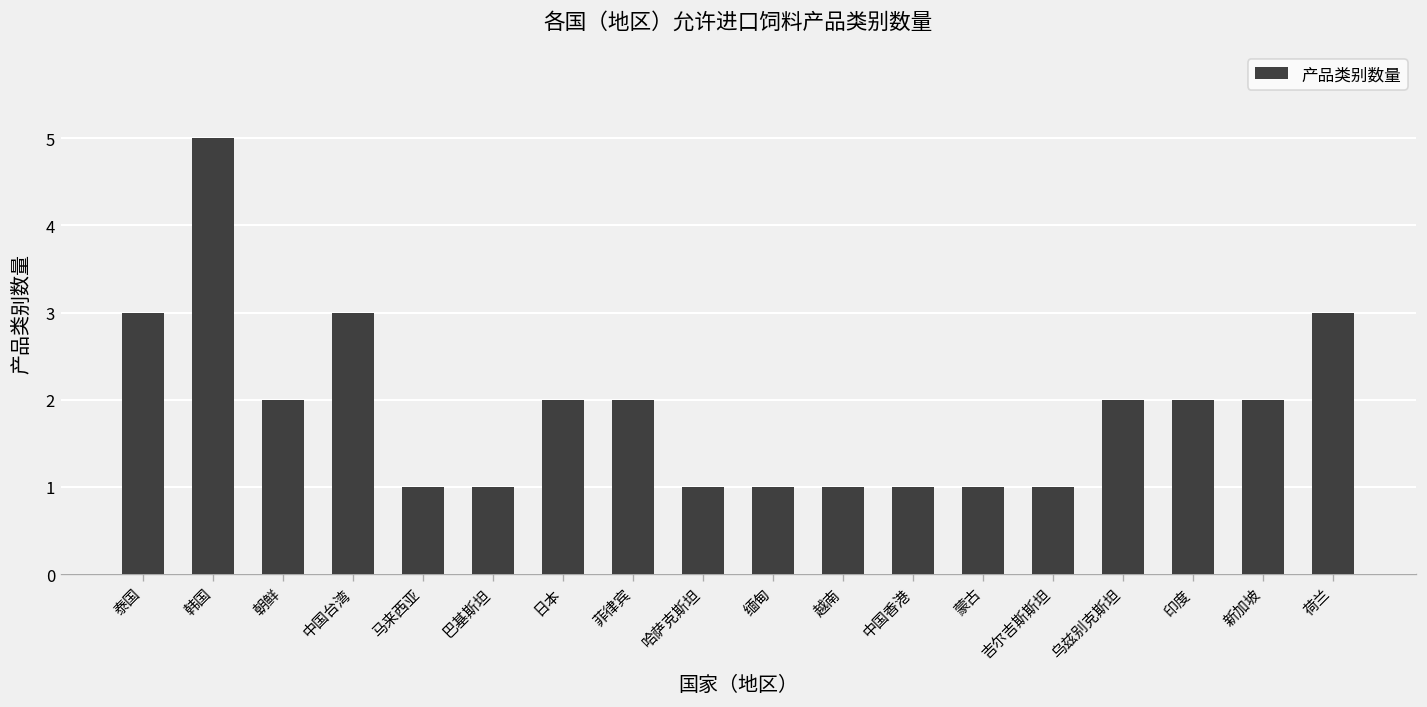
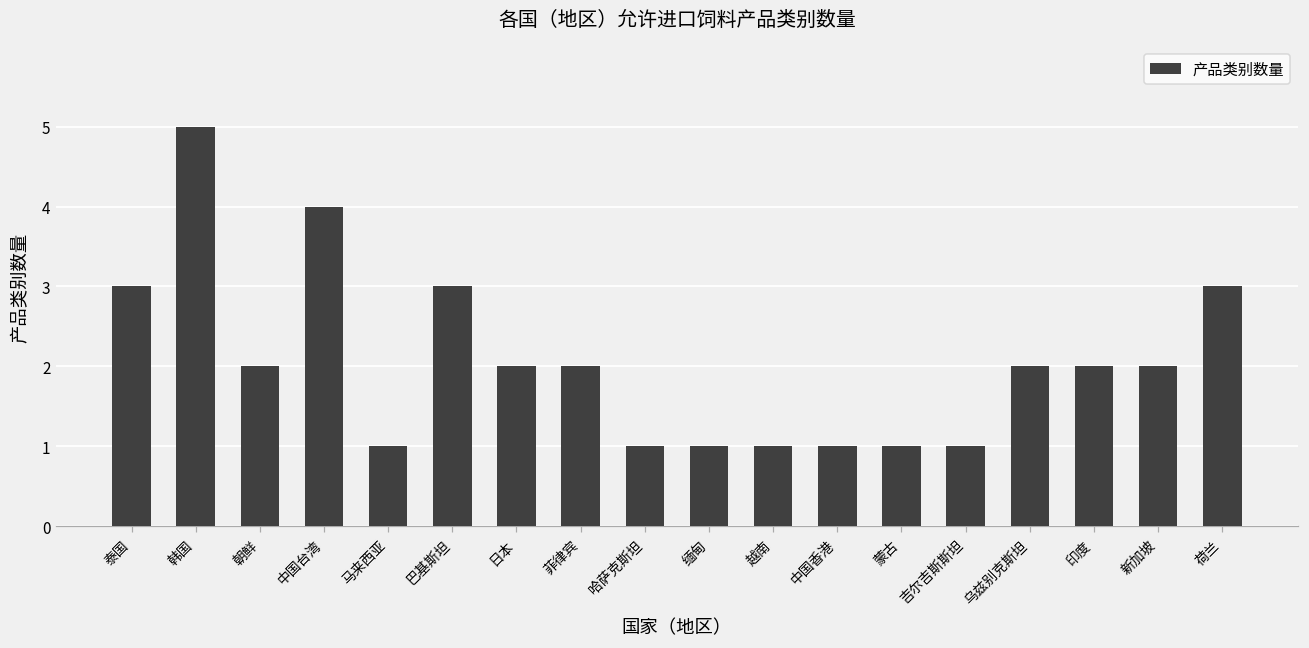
中国台湾: 3 -> 4
巴基斯坦: 1 -> 3
